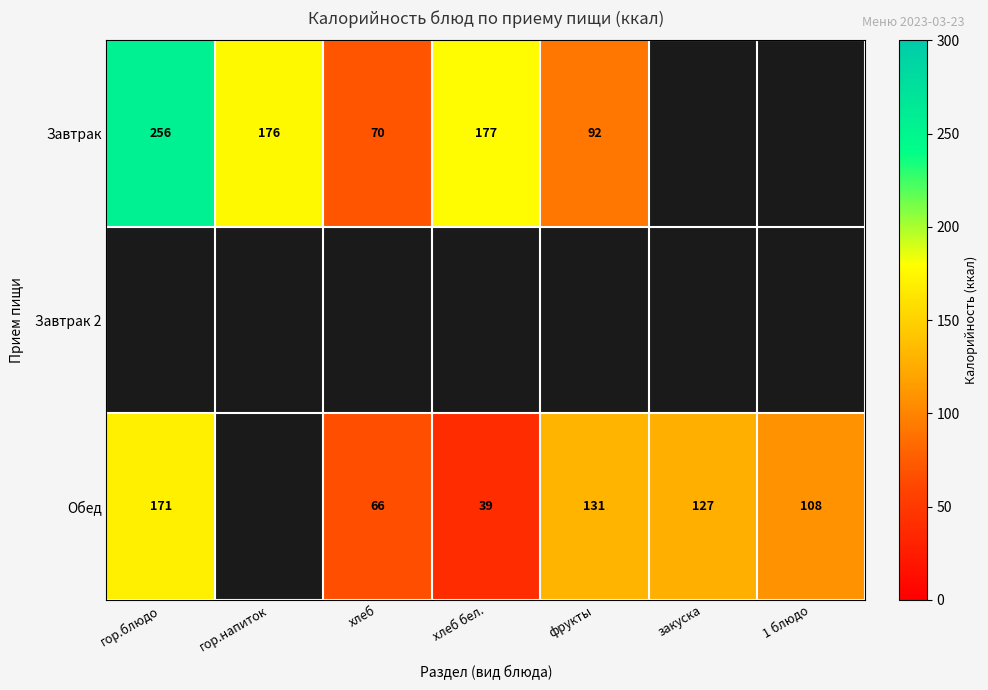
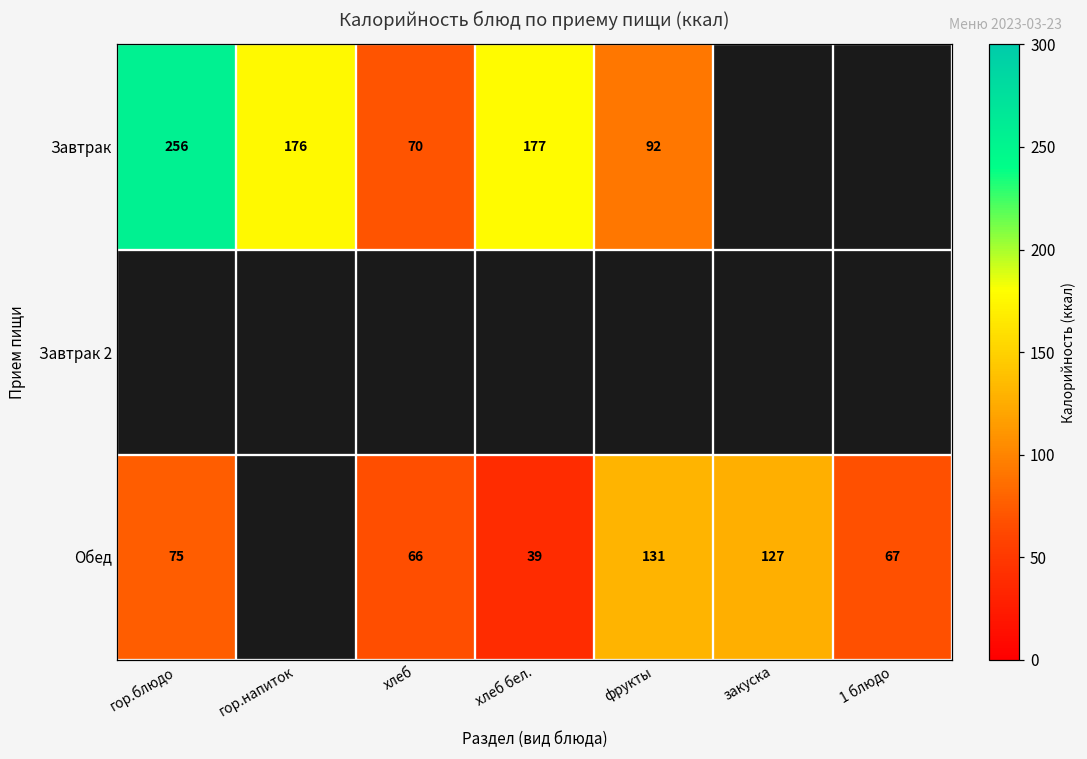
Обед, гор.блюдо: 171 -> 75
Обед, 1 блюдо: 108 -> 67
